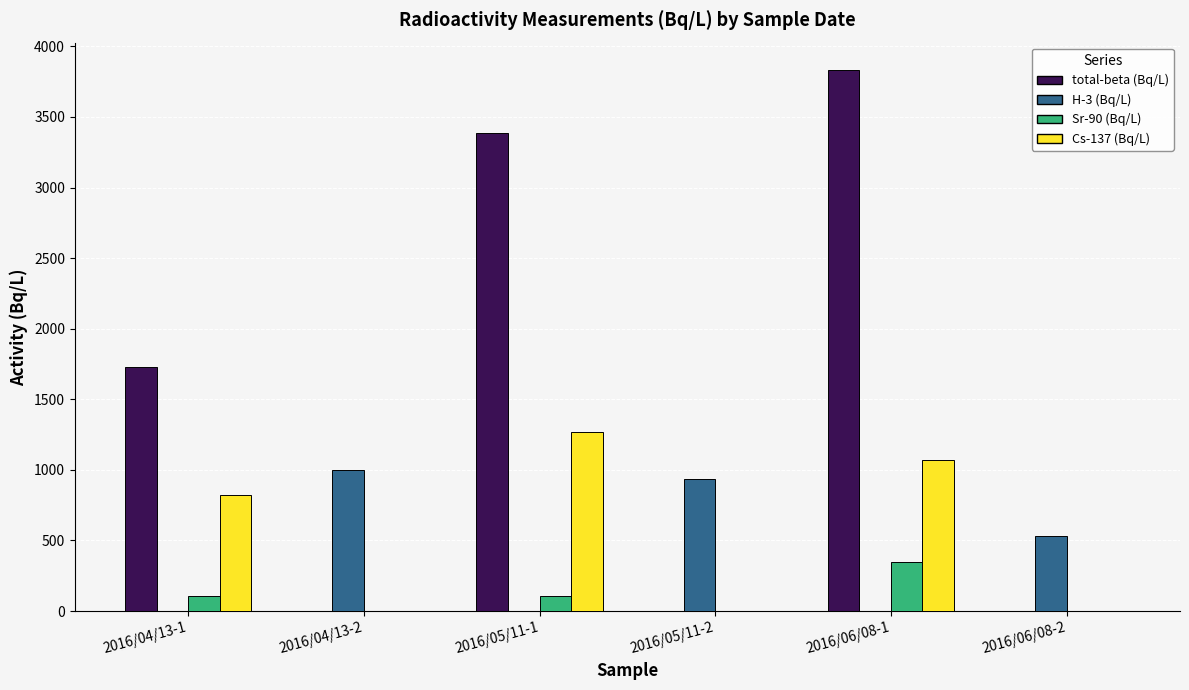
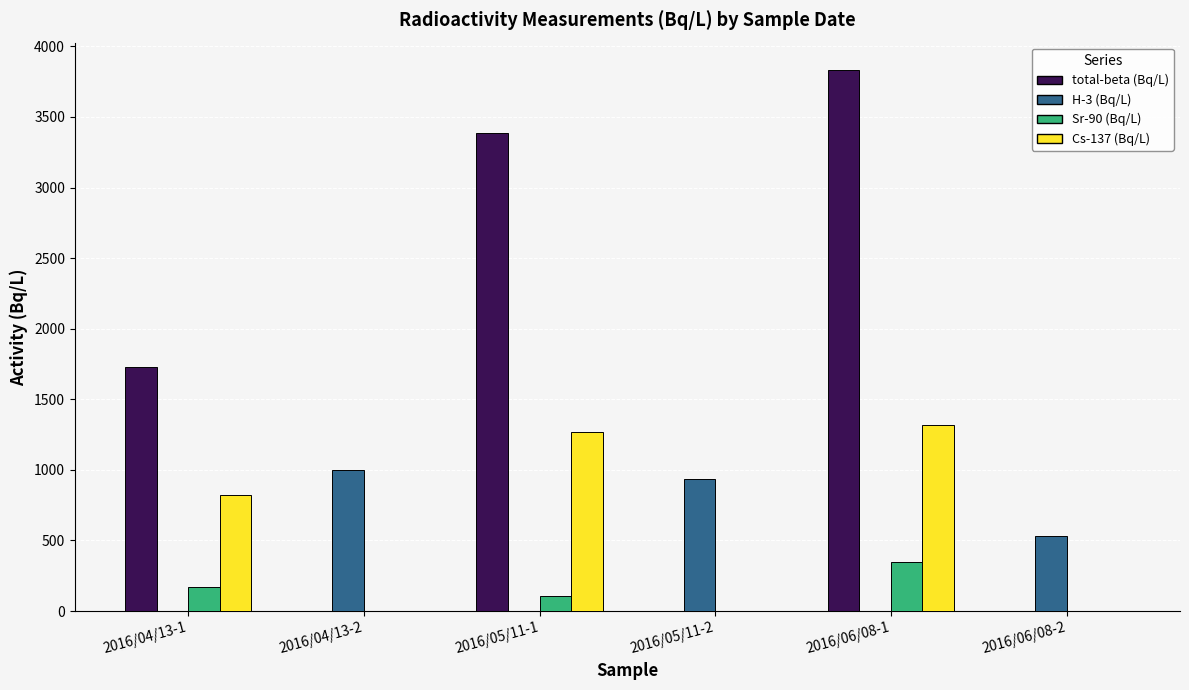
Sr-90 (Bq/L), 2016/04/13-1: 110 -> 170
Cs-137 (Bq/L), 2016/06/08-1: 1070 -> 1320
